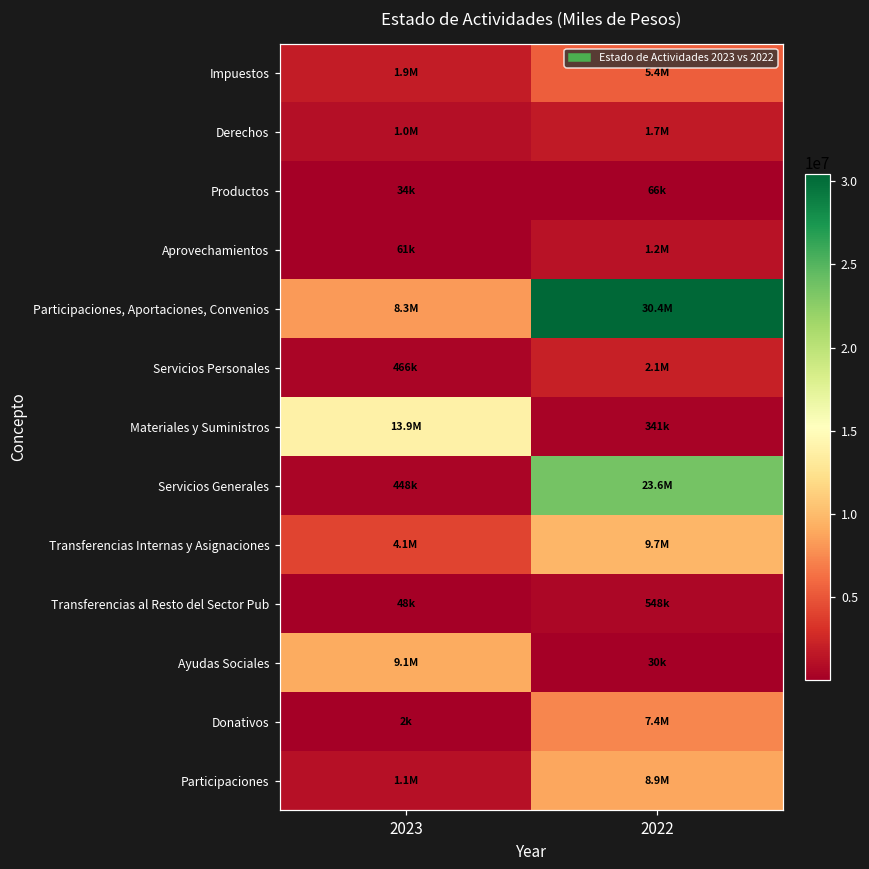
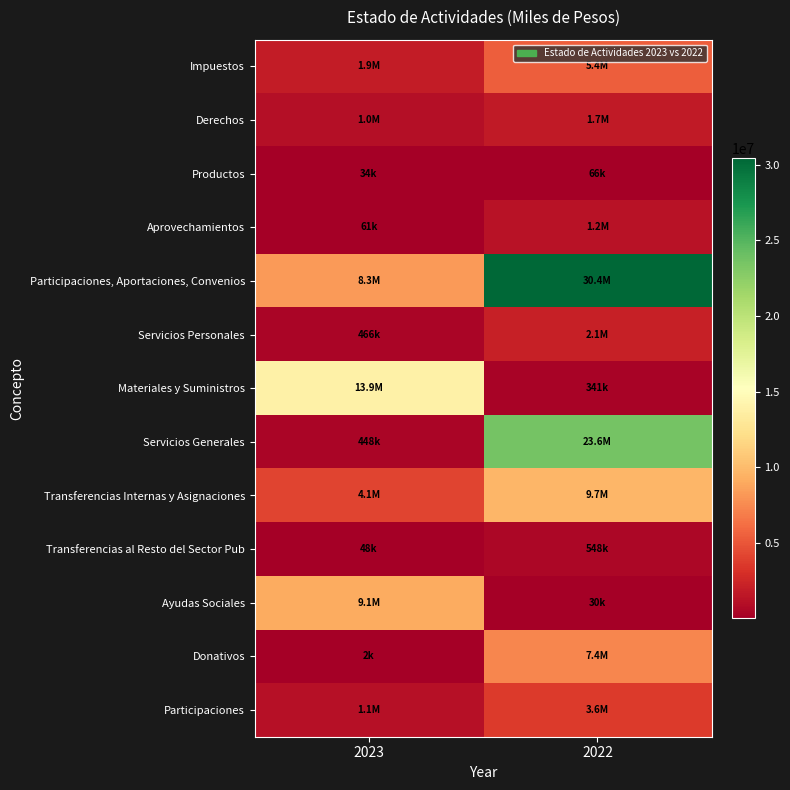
Participaciones, 2022: 8.9M -> 3.6M
